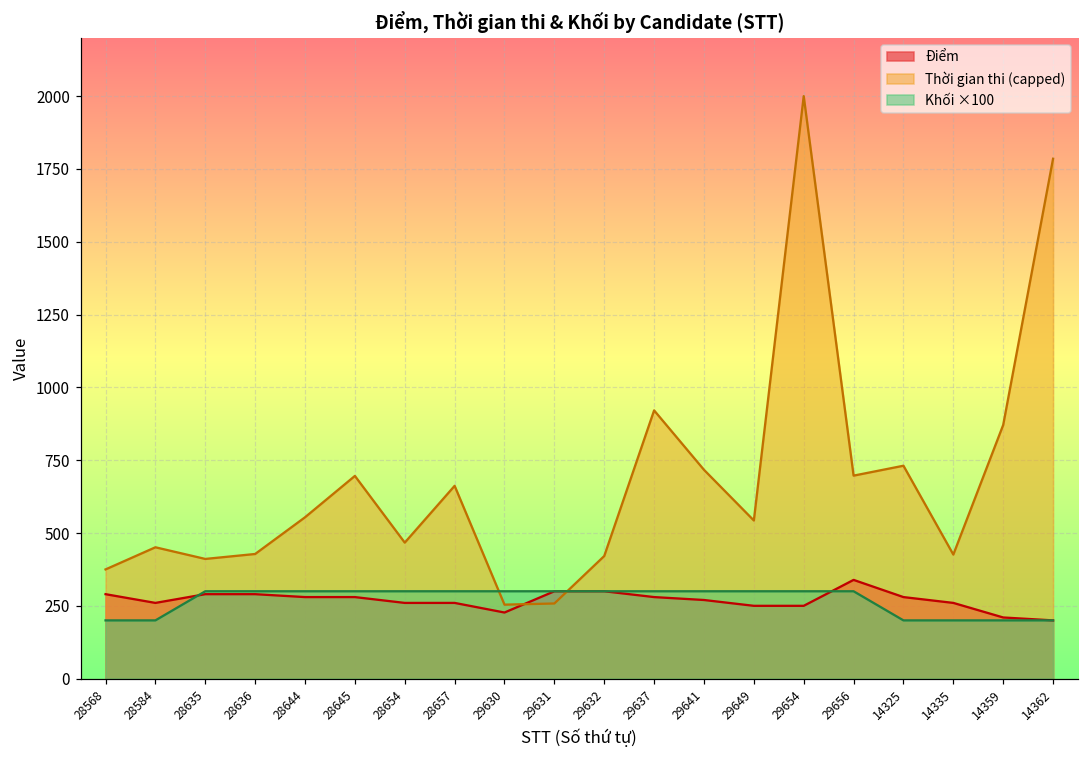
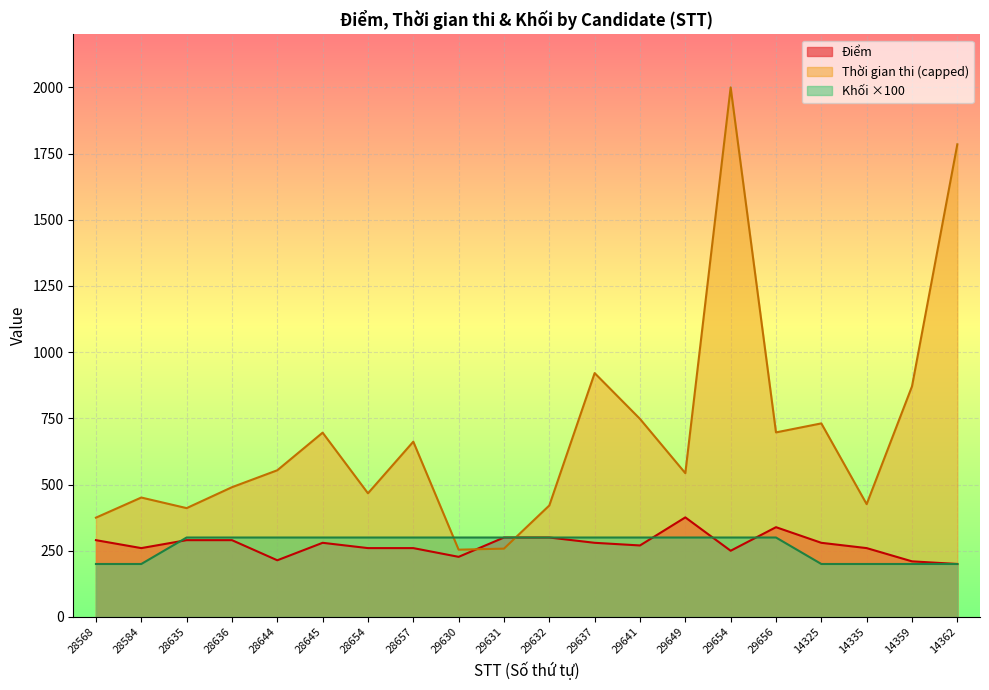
Thời gian thi (capped), 28636: 430 -> 490
Điểm, 28644: 280 -> 210
Thời gian thi (capped), 29641: 720 -> 750
Điểm, 29649: 250 -> 380
